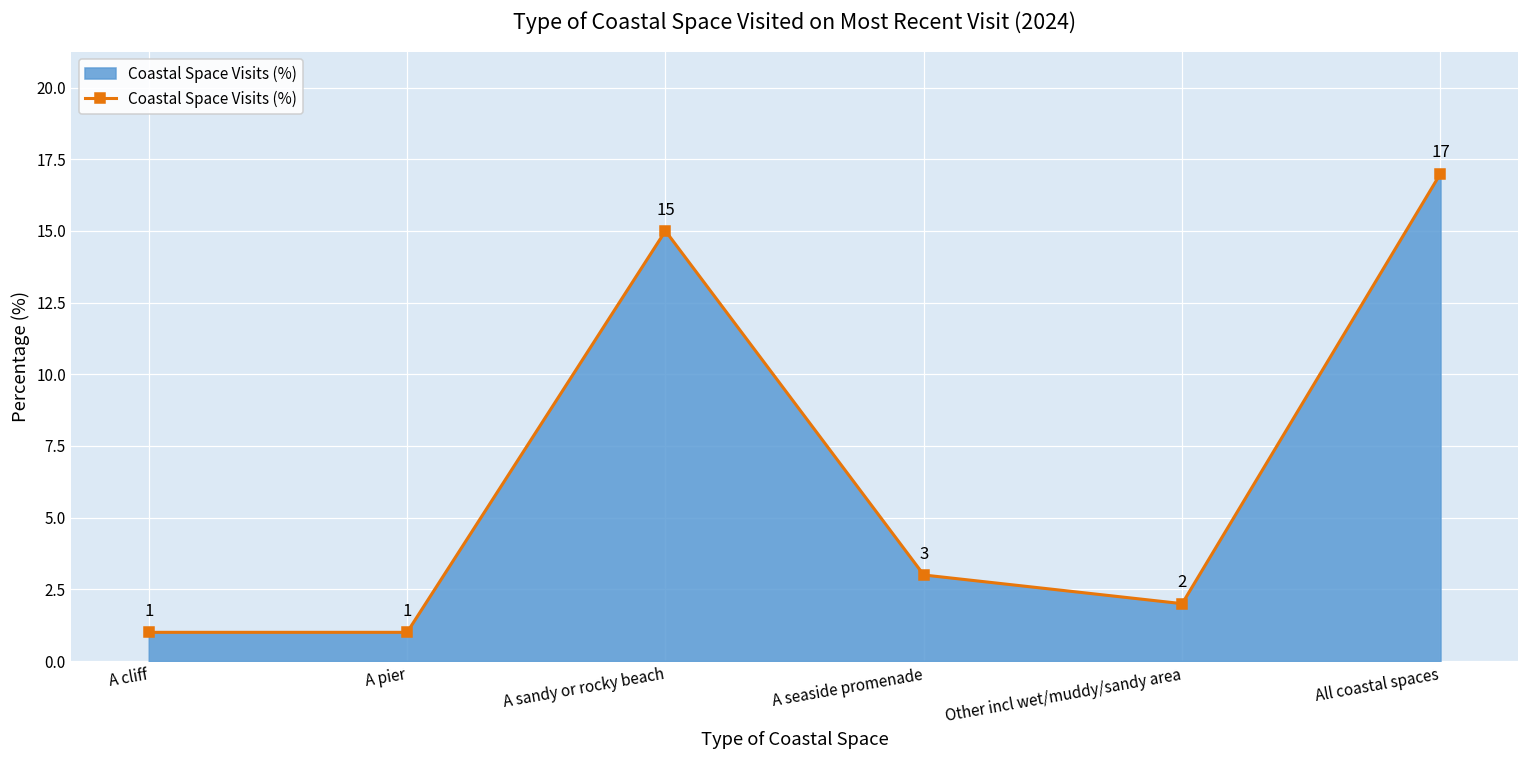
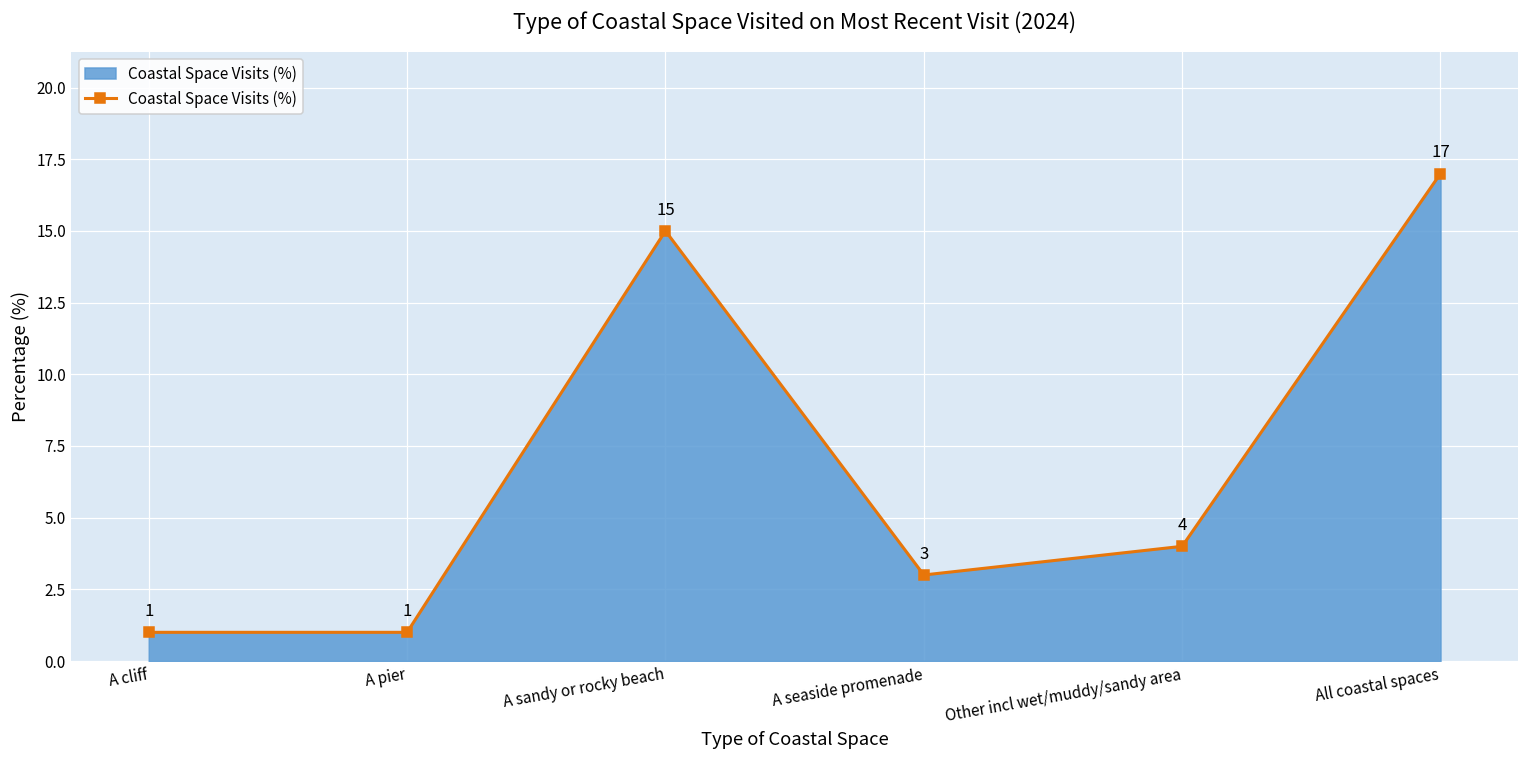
Other incl wet/muddy/sandy area: 2 -> 4
